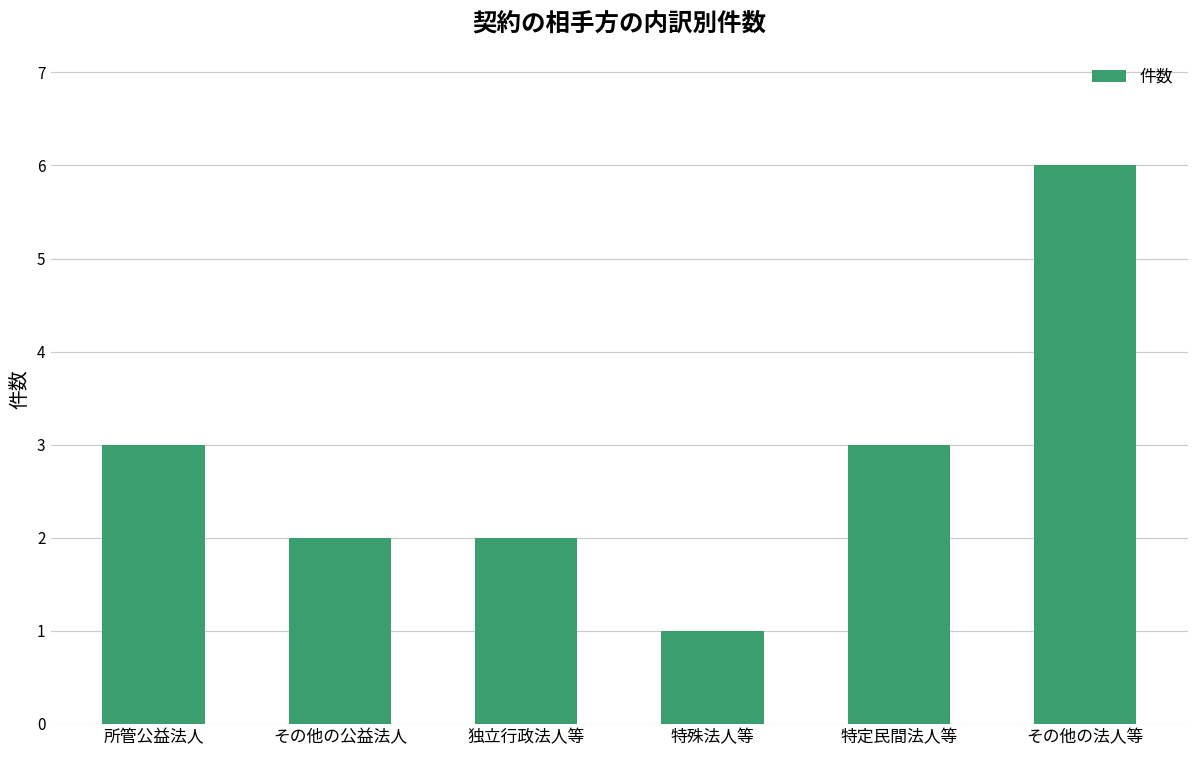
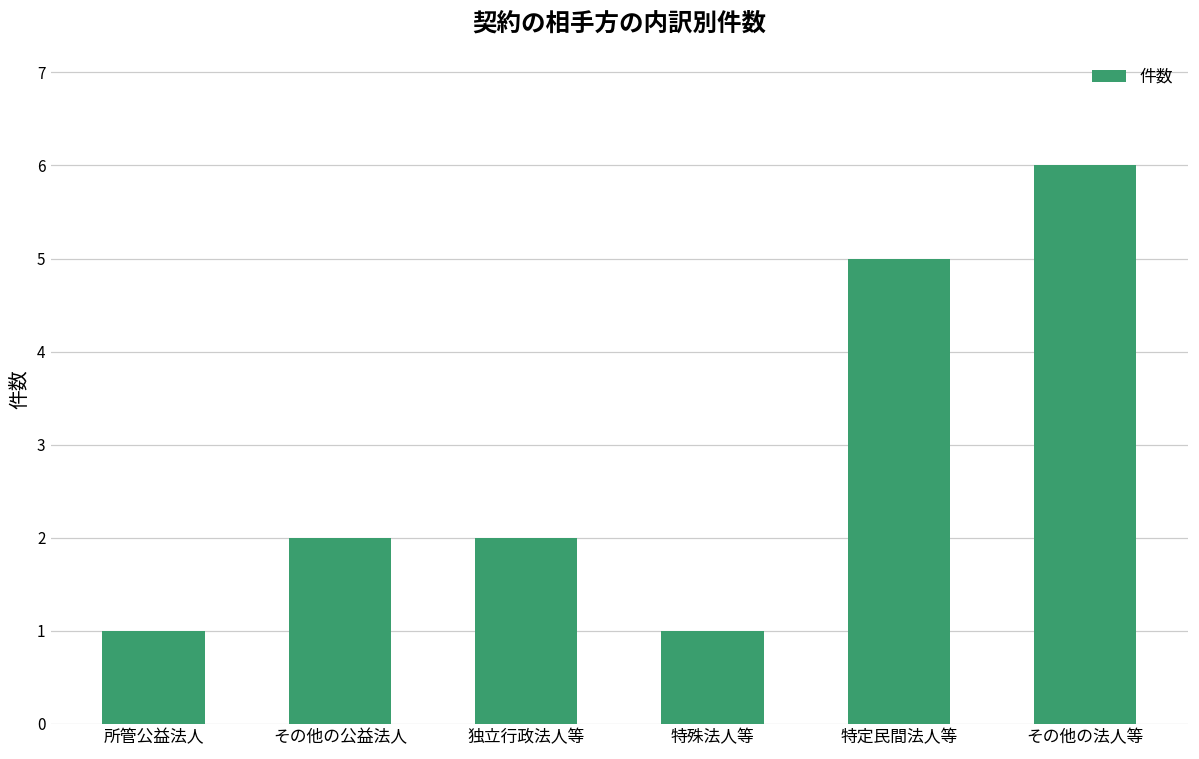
所管公益法人: 3 -> 1
特定民間法人等: 3 -> 5
